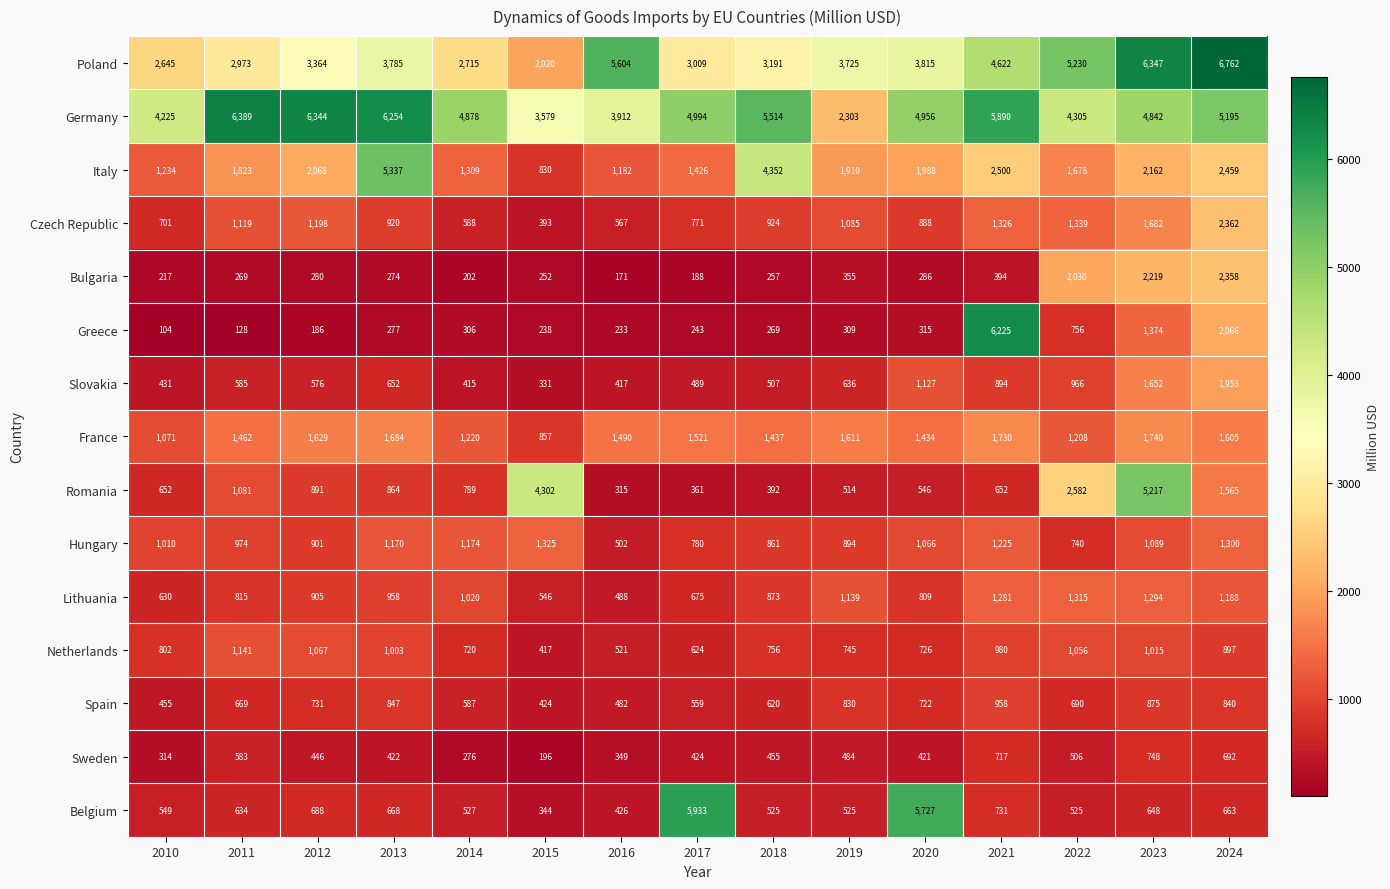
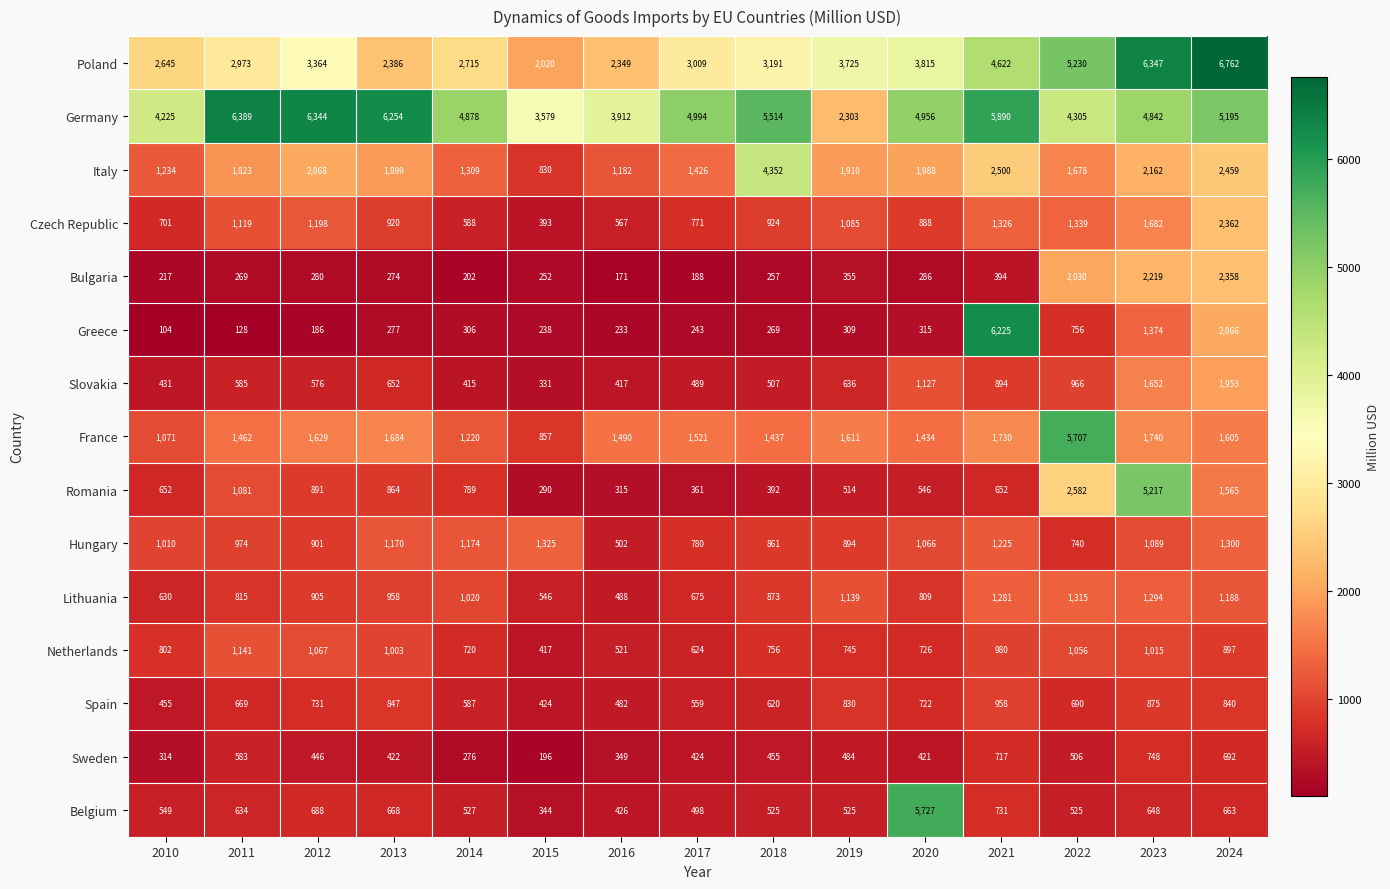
Poland, 2013: 3,785 -> 2,386
Poland, 2016: 5,604 -> 2,349
Italy, 2013: 5,337 -> 1,899
France, 2022: 1,208 -> 5,707
Romania, 2015: 4,302 -> 290
Belgium, 2017: 5,933 -> 498
